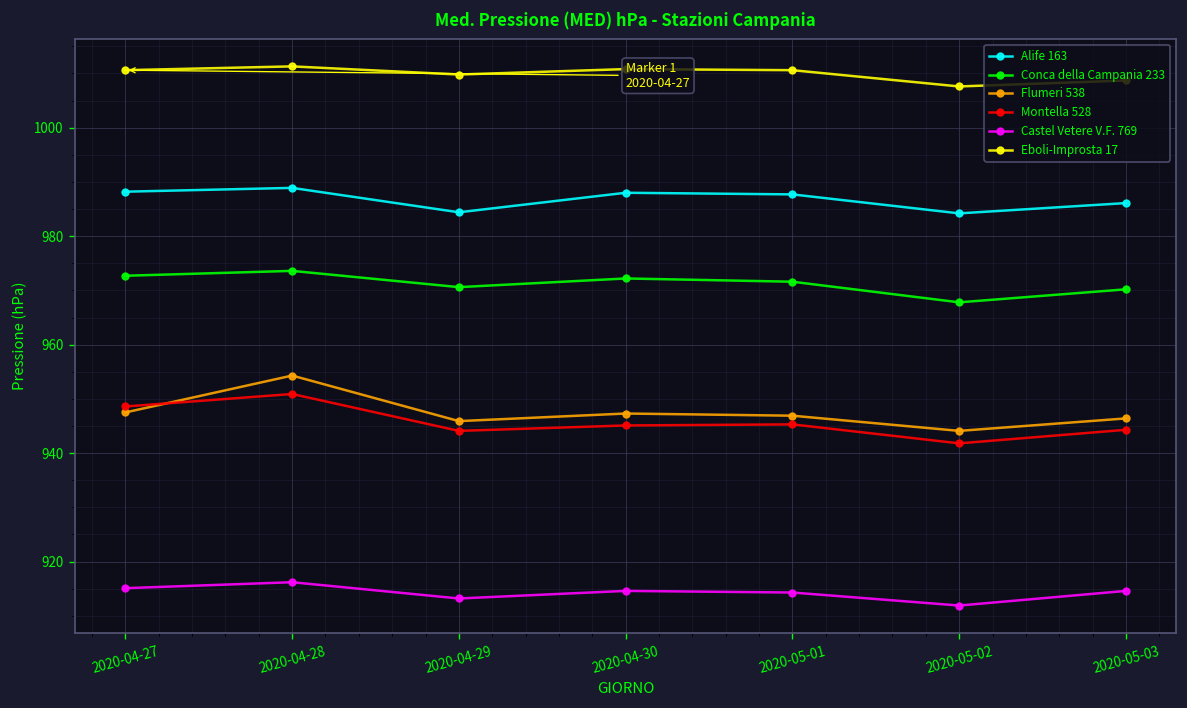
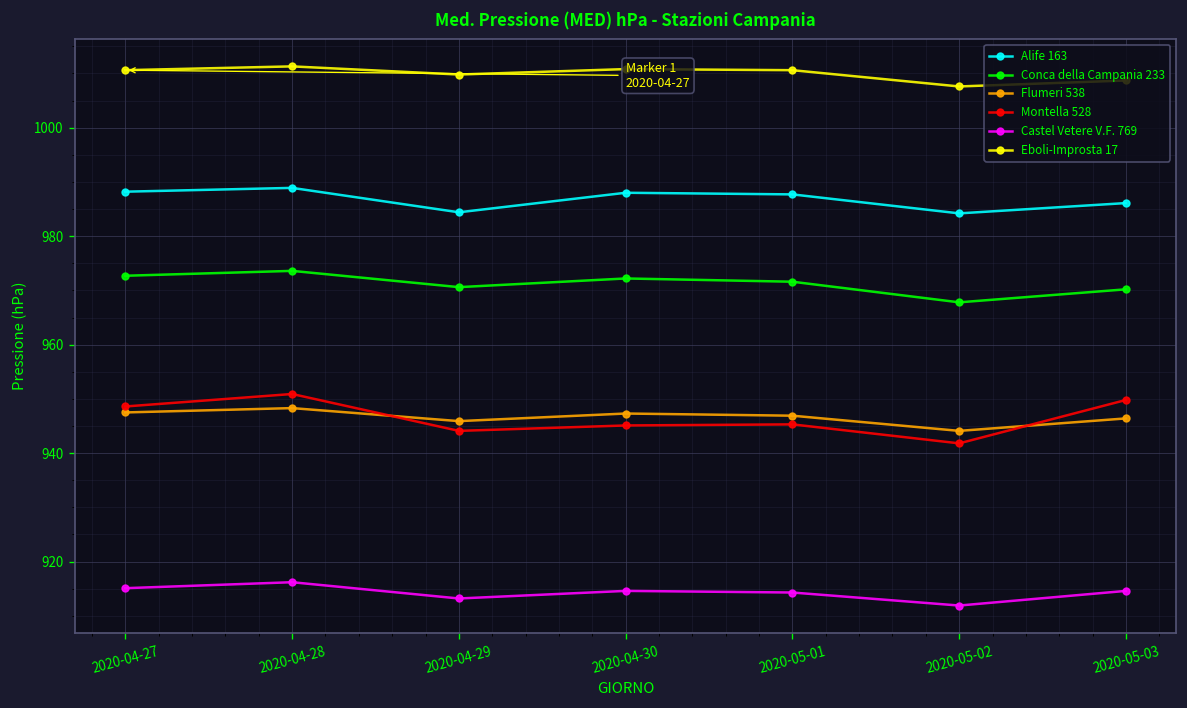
Flumeri 538, 2020-04-28: 954 -> 948
Montella 528, 2020-05-03: 944 -> 950
